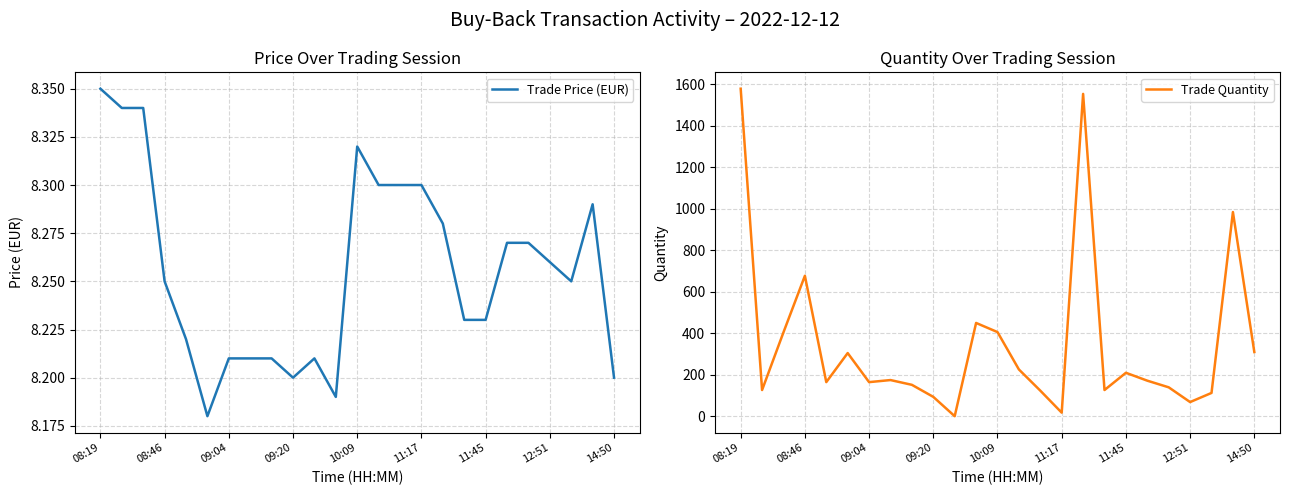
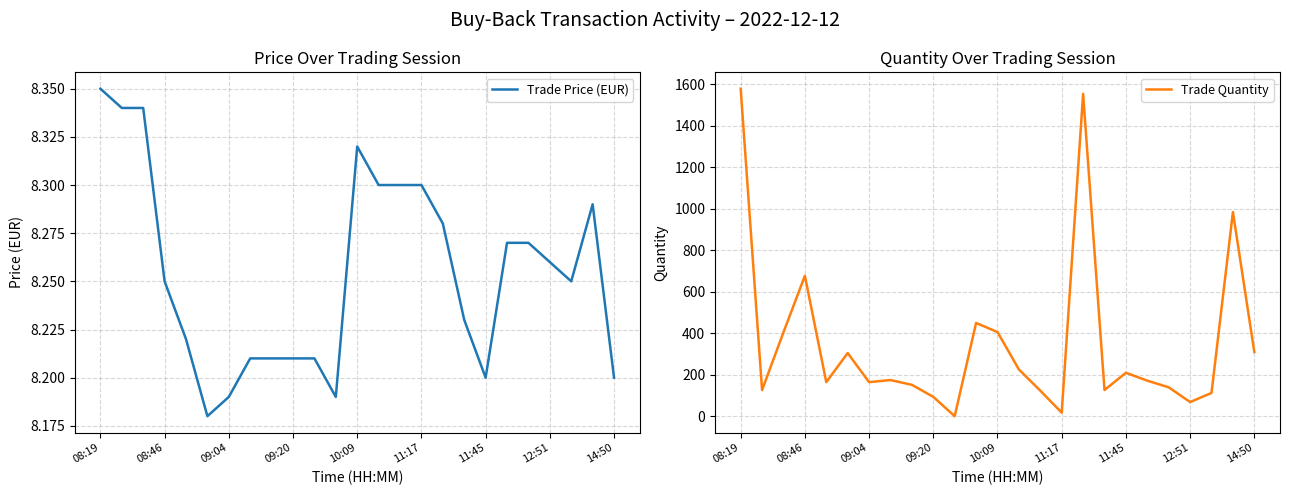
Price Over Trading Session, 09:04: 8.21 -> 8.19
Price Over Trading Session, 09:20: 8.20 -> 8.21
Price Over Trading Session, 11:45: 8.23 -> 8.20
